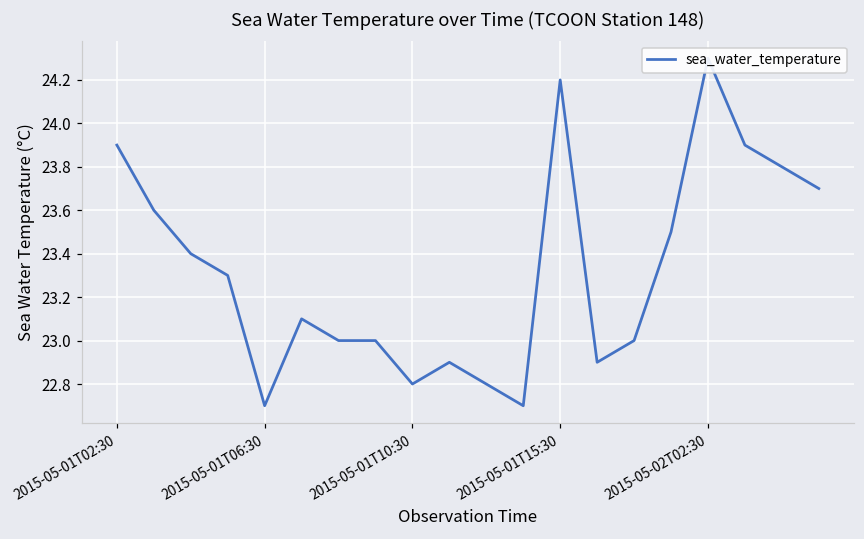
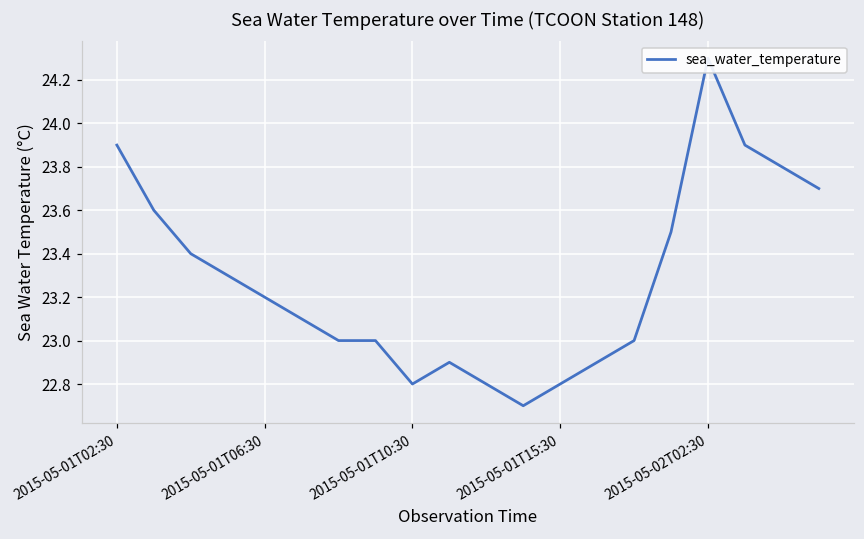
2015-05-01T06:30: 22.7 -> 23.2
2015-05-01T15:30: 24.2 -> 22.8
